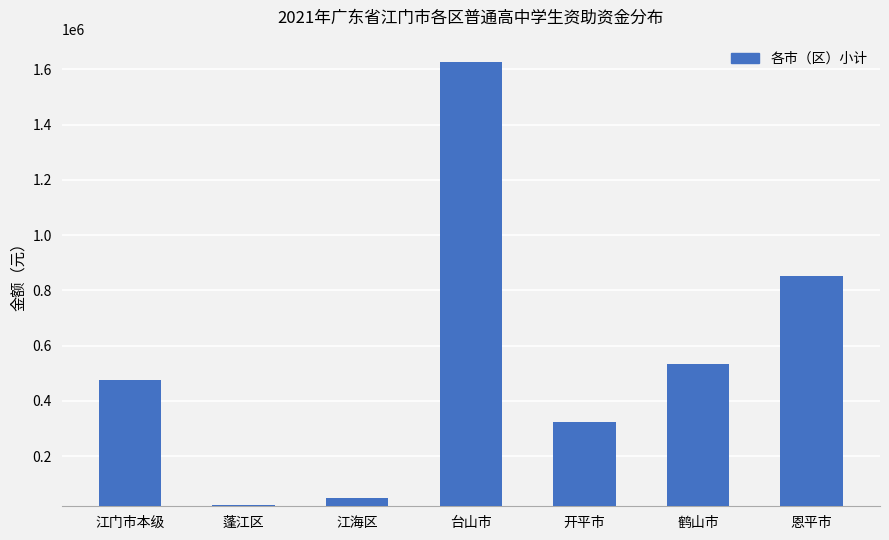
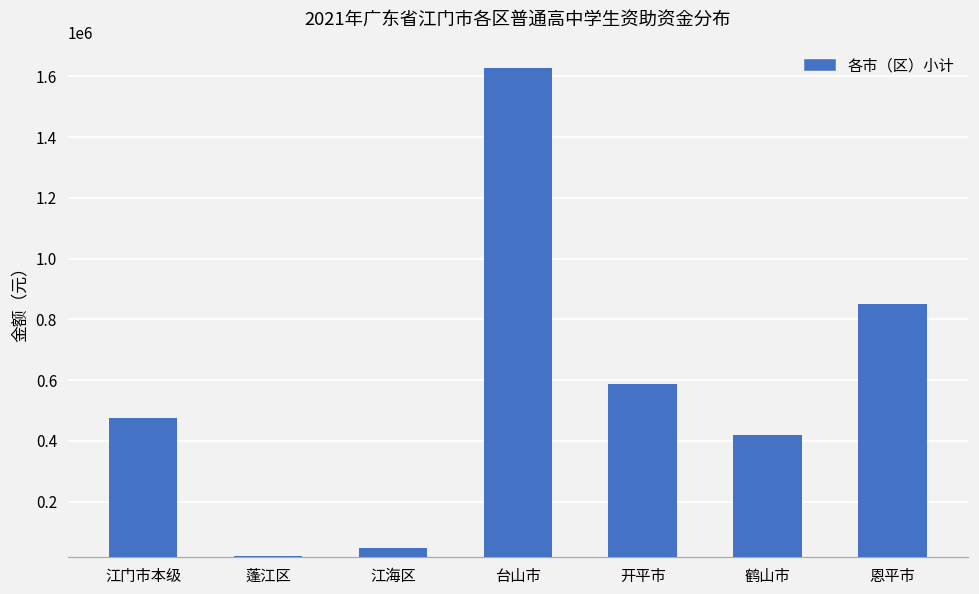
开平市: 320000 -> 590000
鹤山市: 530000 -> 420000
